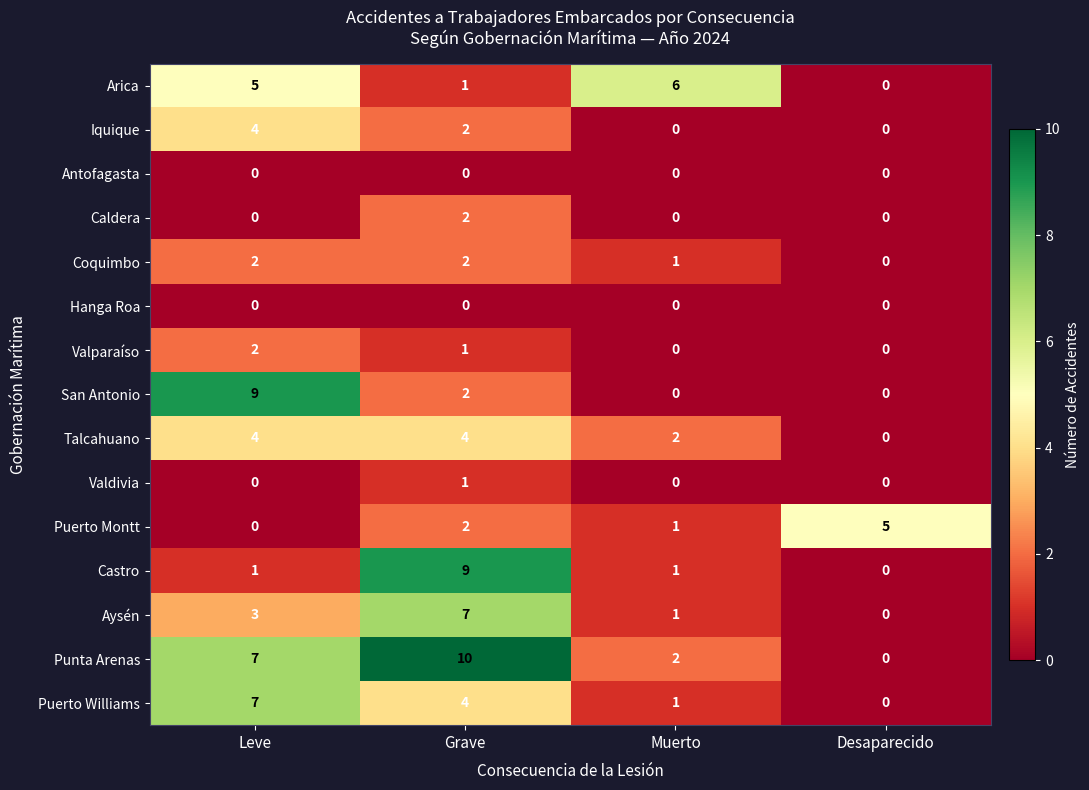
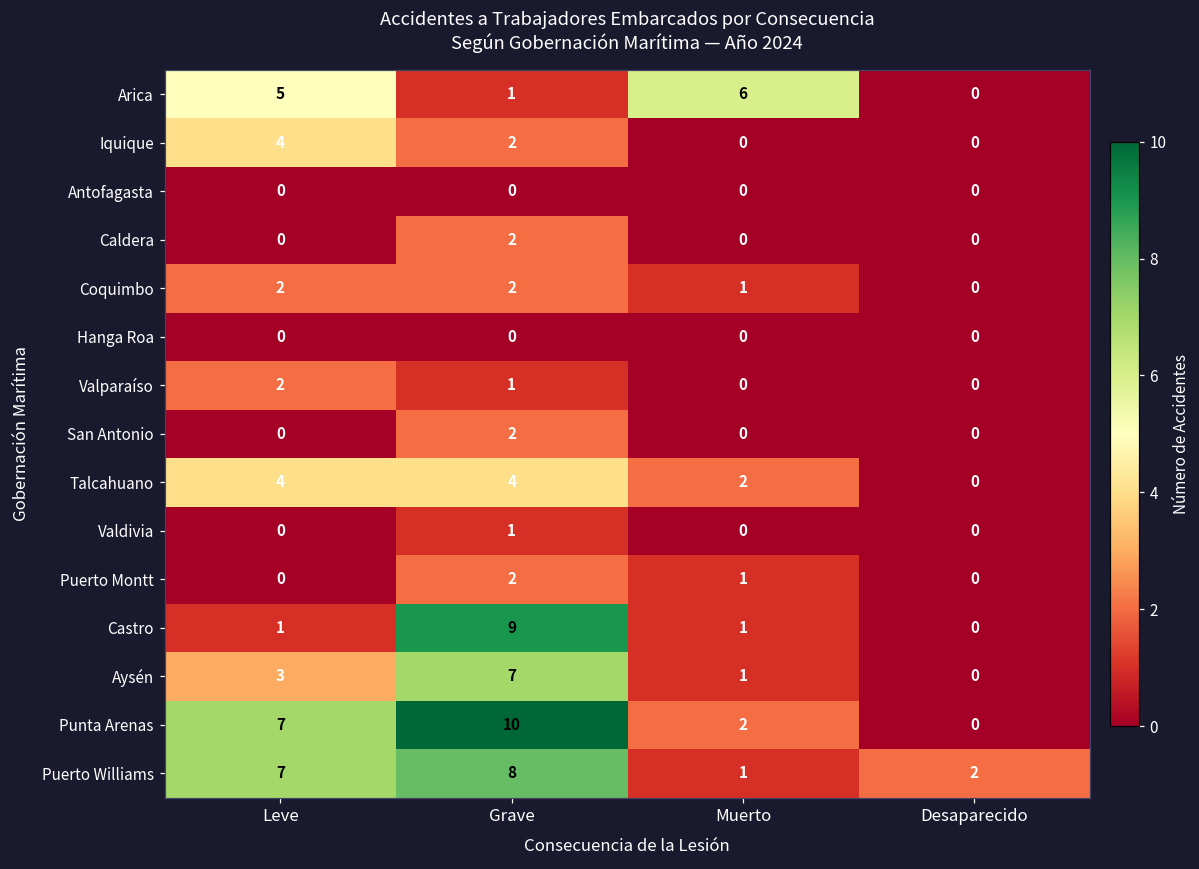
San Antonio, Leve: 9 -> 0
Puerto Montt, Desaparecido: 5 -> 0
Puerto Williams, Grave: 4 -> 8
Puerto Williams, Desaparecido: 0 -> 2
